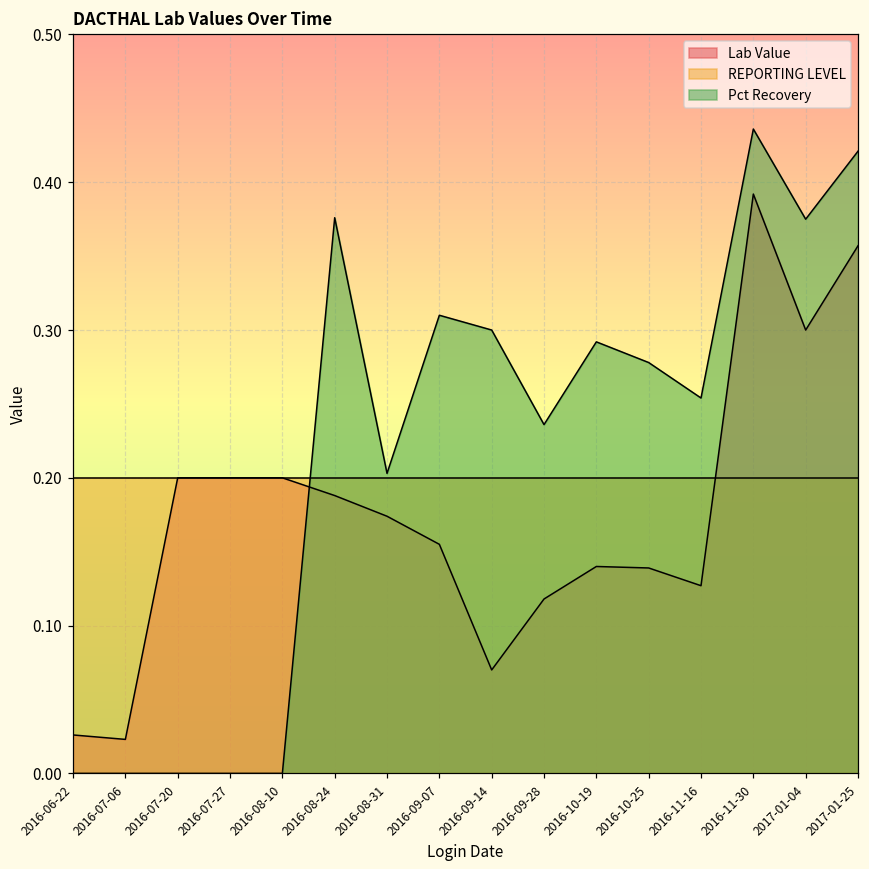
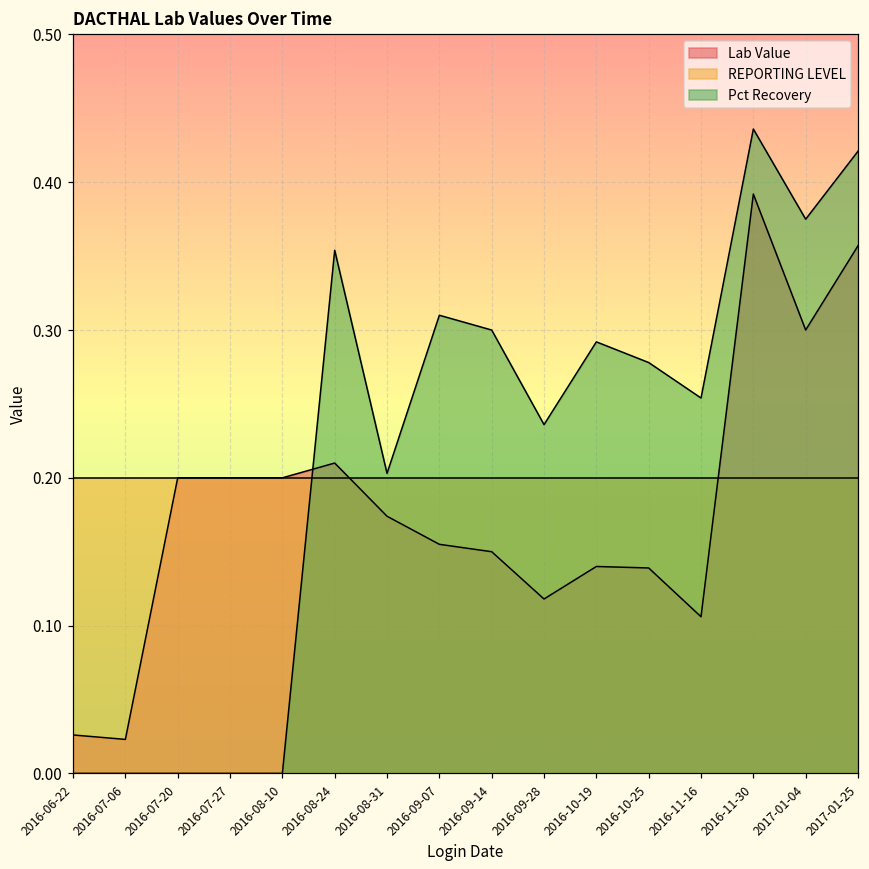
Lab Value, 2016-08-24: 0.188 -> 0.210
Pct Recovery, 2016-08-24: 0.376 -> 0.354
Lab Value, 2016-09-14: 0.07 -> 0.15
Lab Value, 2016-11-16: 0.127 -> 0.106
